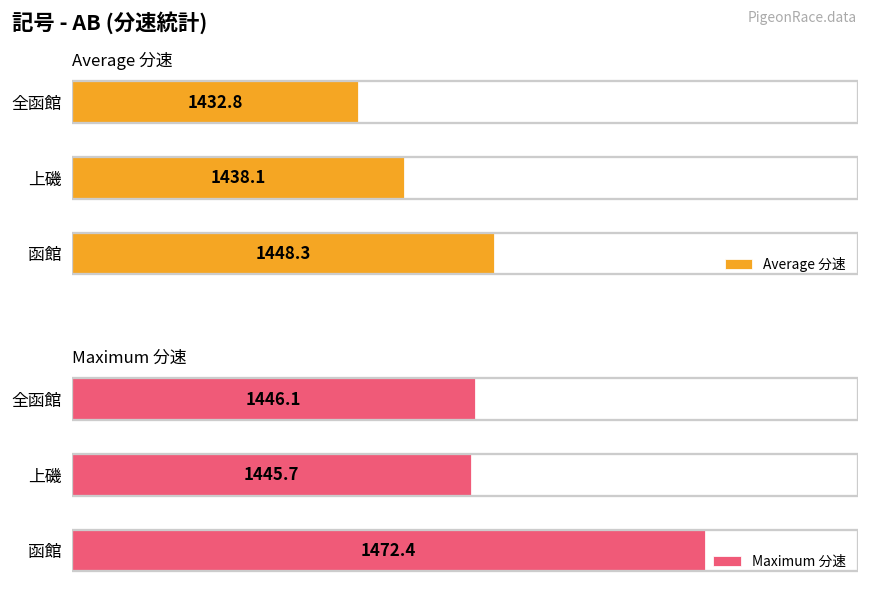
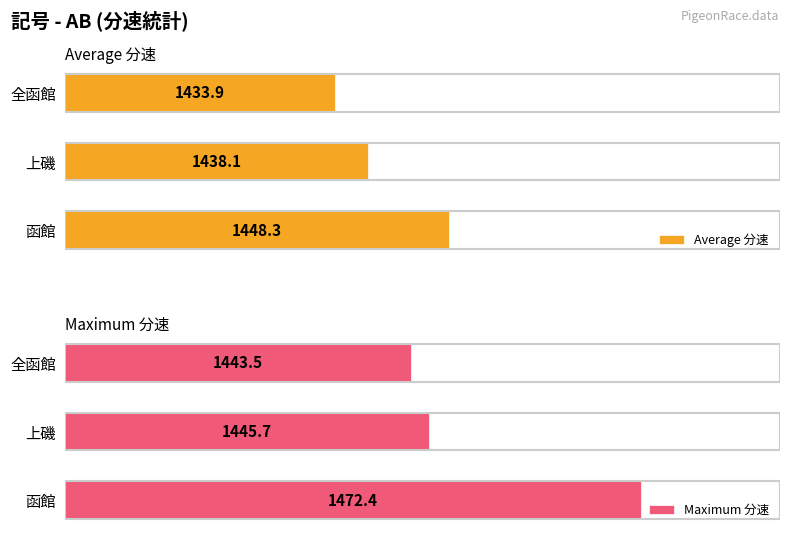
Average 分速, 全函館: 1432.8 -> 1433.9
Maximum 分速, 全函館: 1446.1 -> 1443.5
